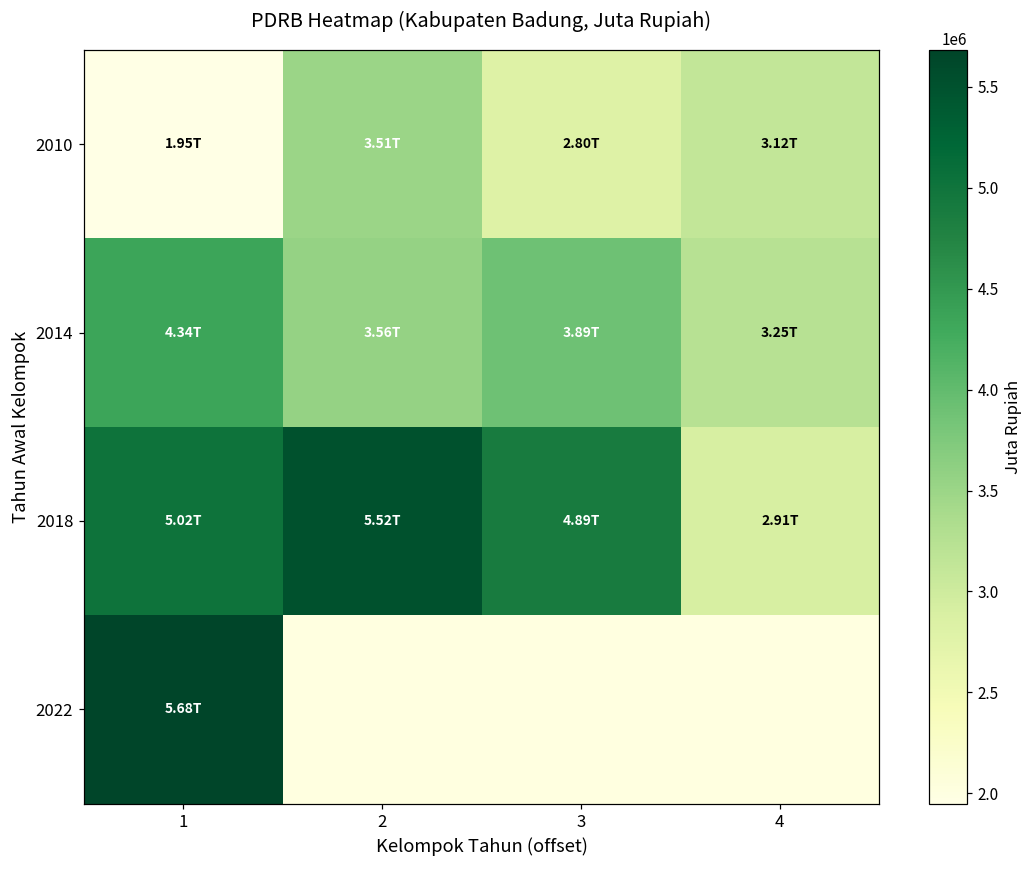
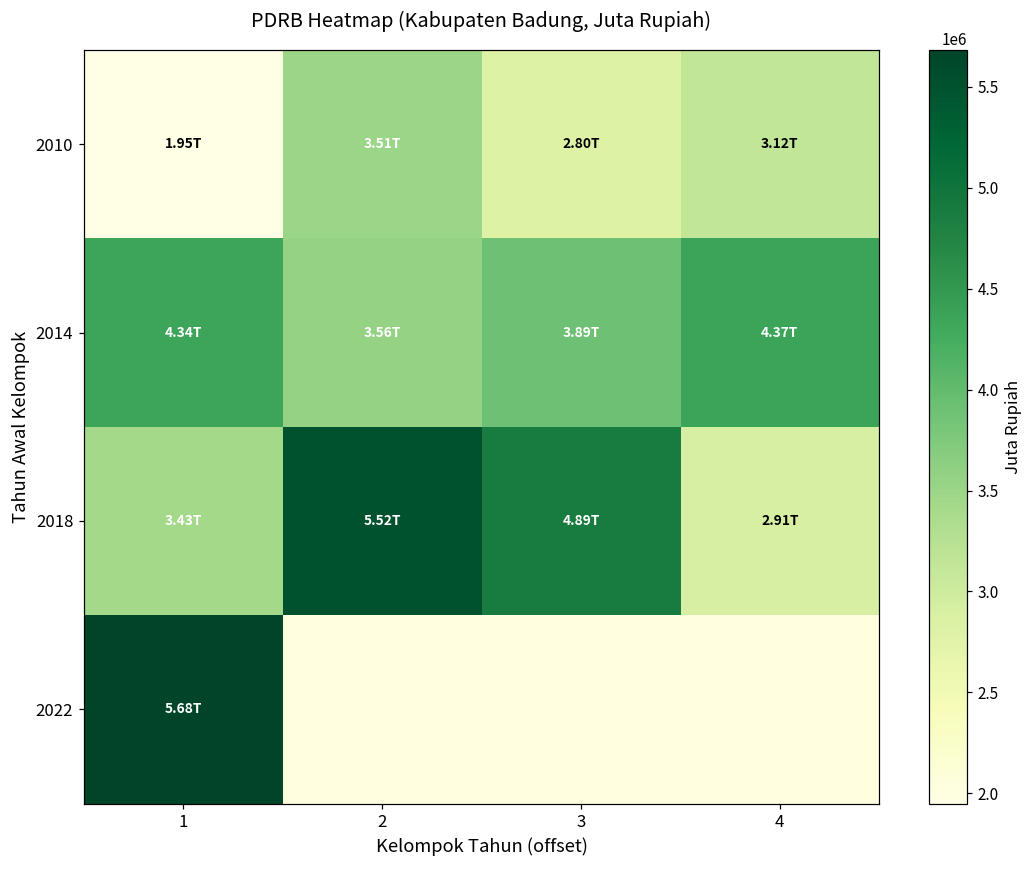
2014, 4: 3.25T -> 4.37T
2018, 1: 5.02T -> 3.43T
